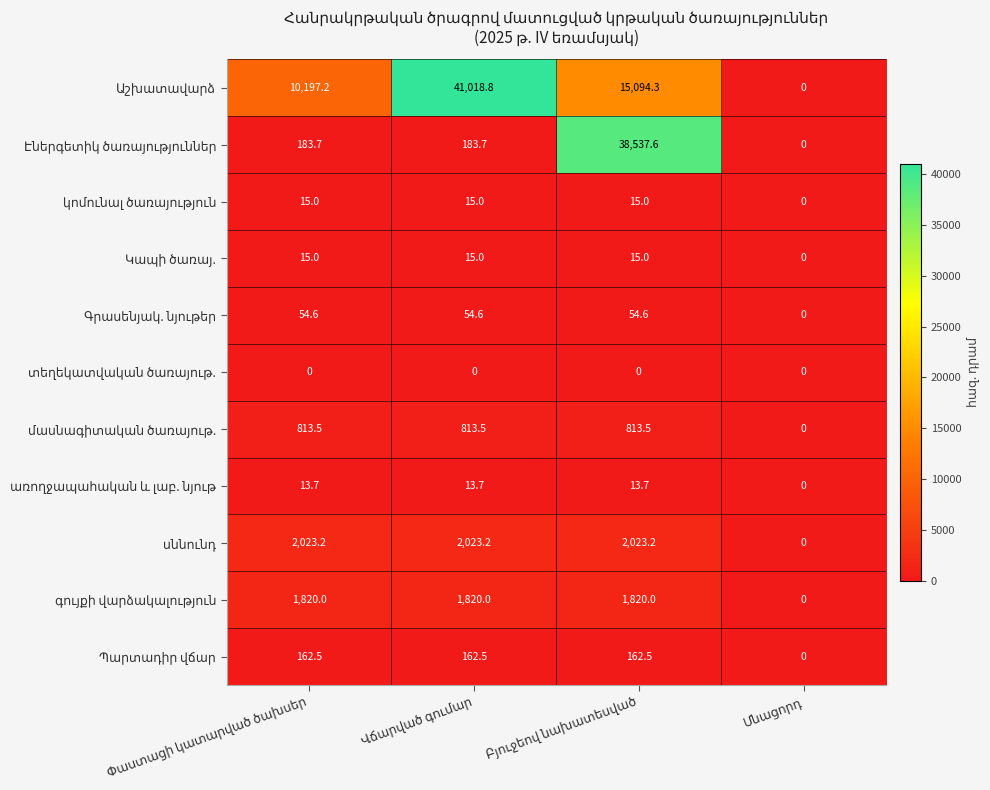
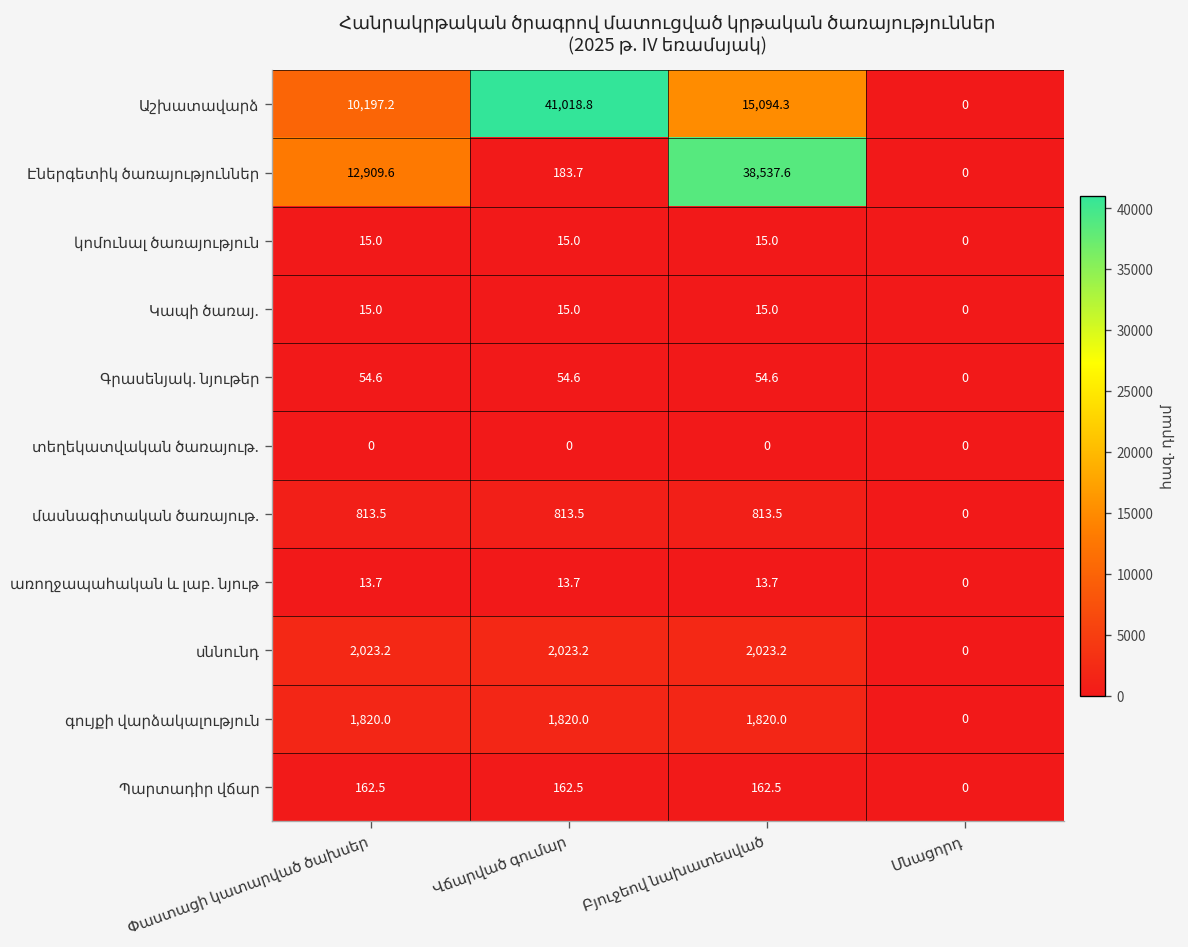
Էներգետիկ ծառայություններ, Փաստացի կատարված ծախսեր: 183.7 -> 12,909.6
